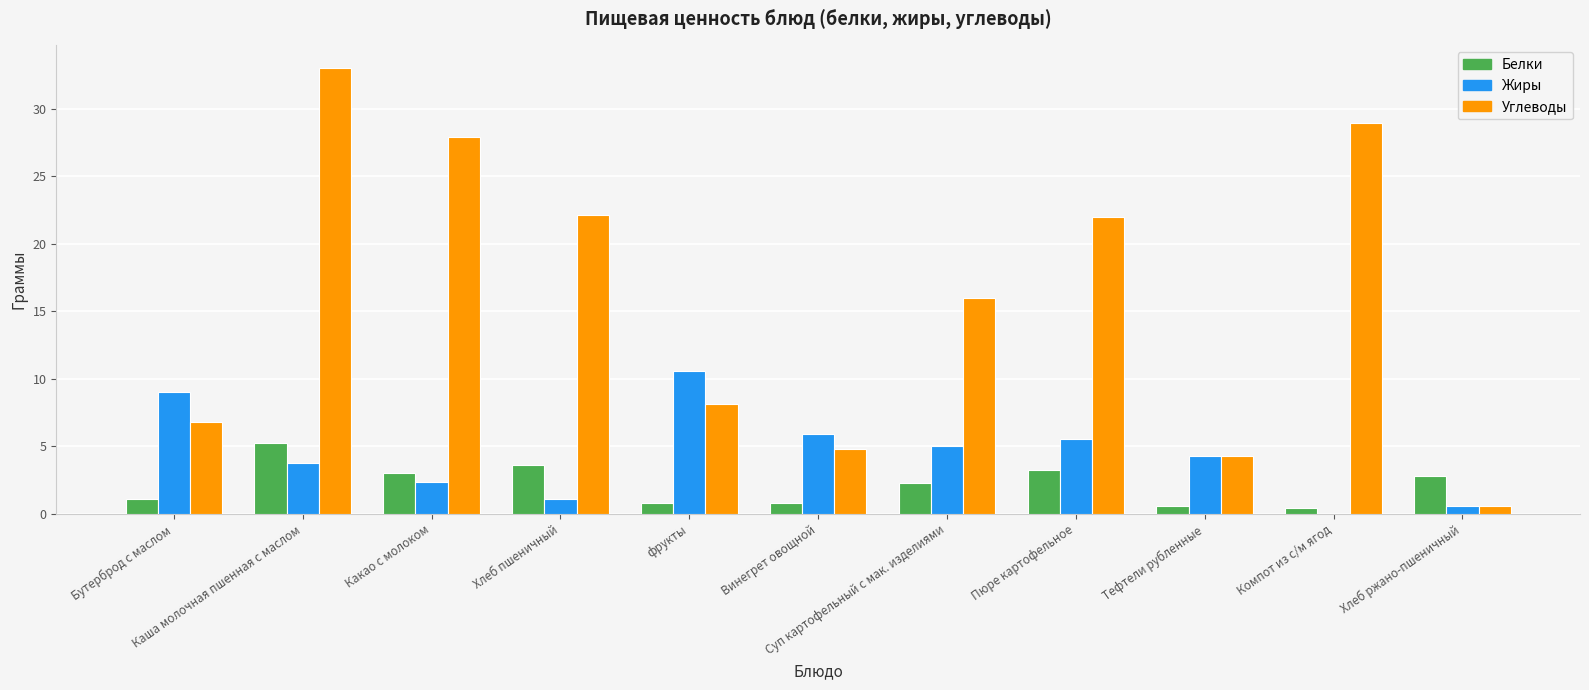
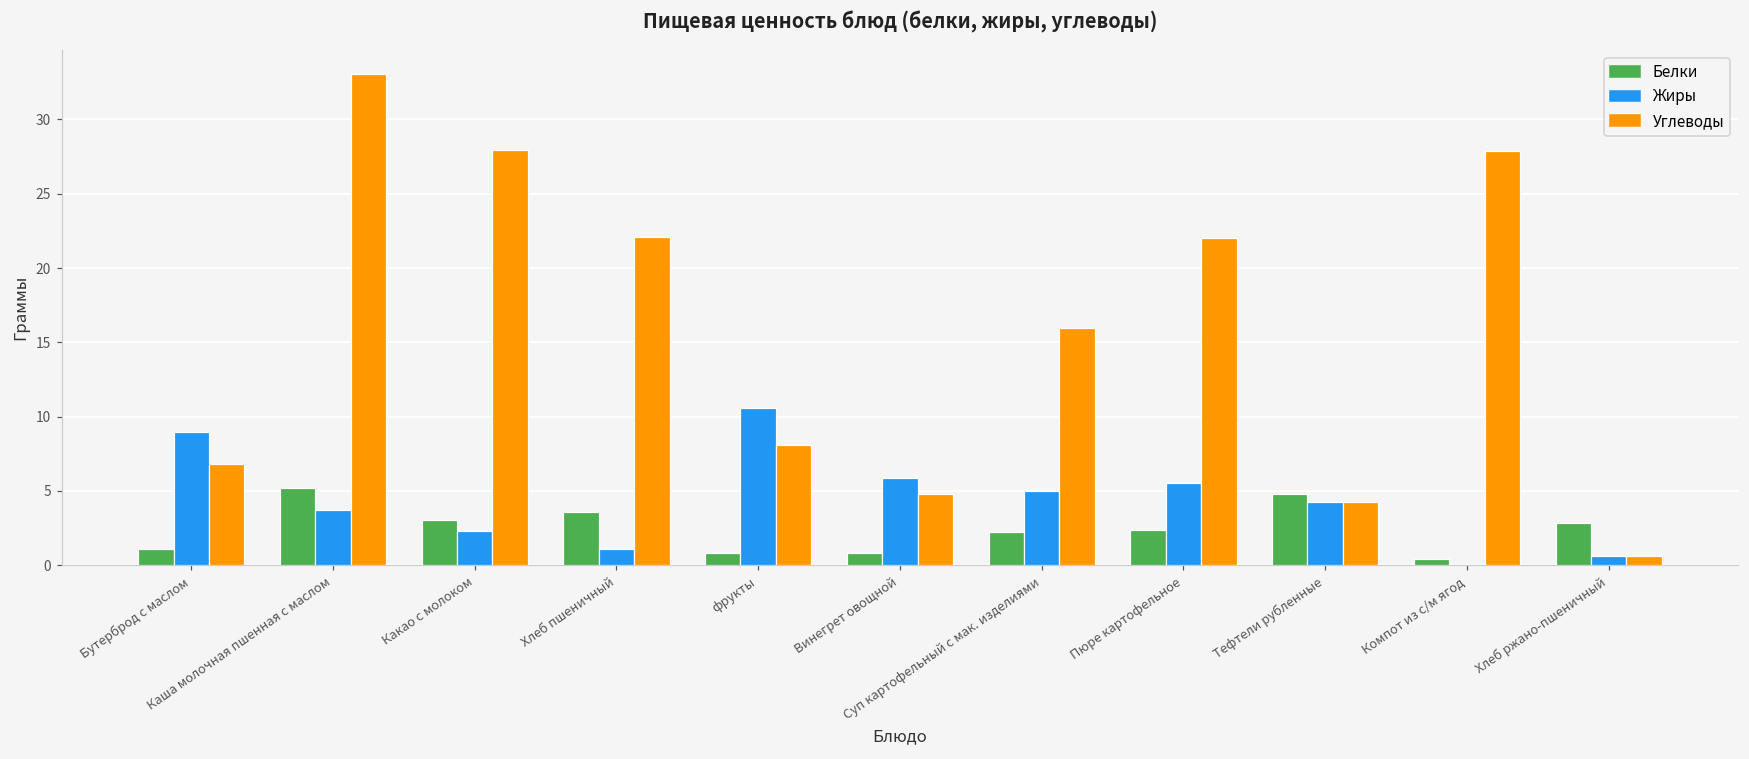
Белки, Пюре картофельное: 3.2 -> 2.4
Белки, Тефтели рубленные: 0.6 -> 4.8
Углеводы, Компот из с/м ягод: 28.9 -> 27.9
